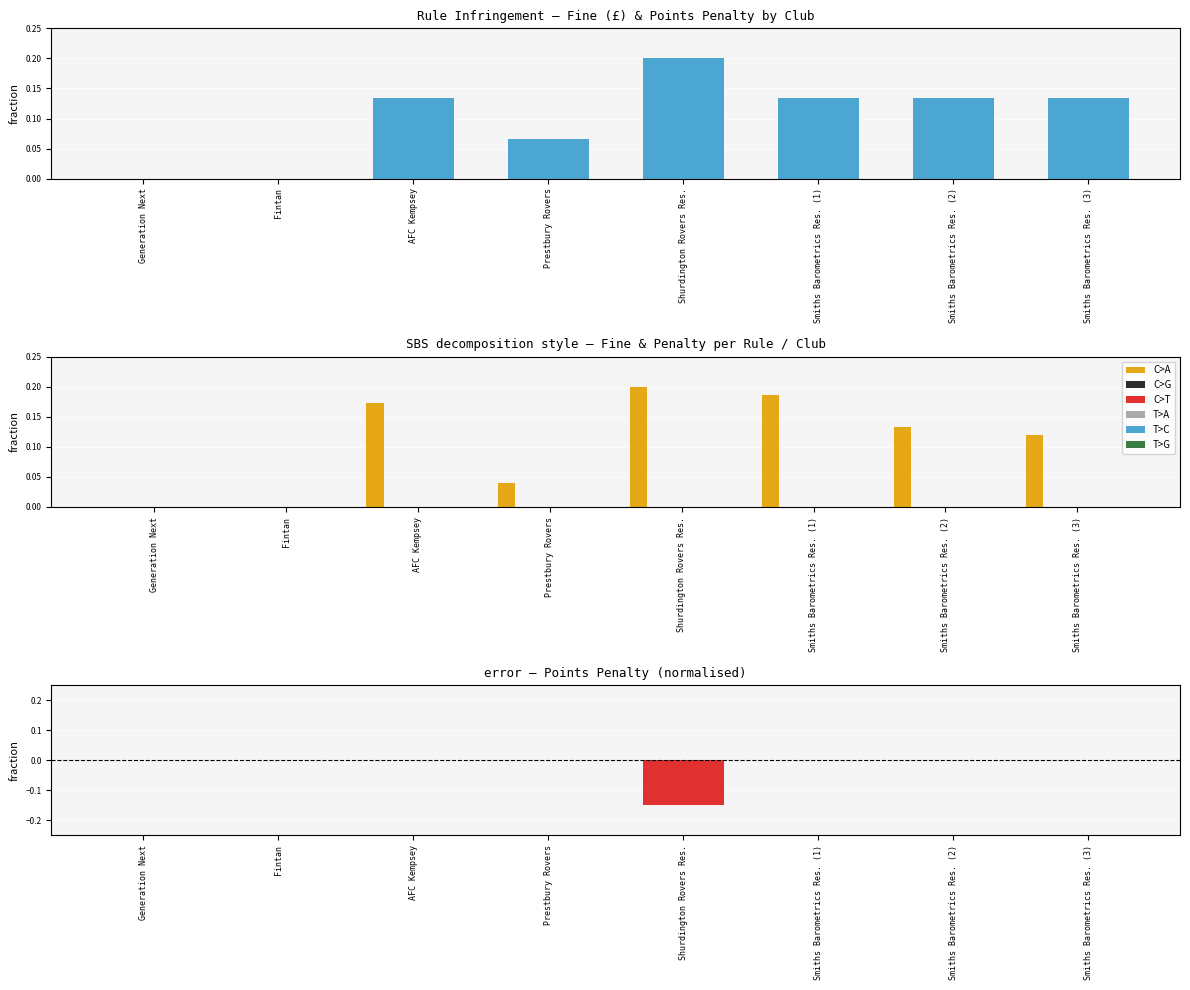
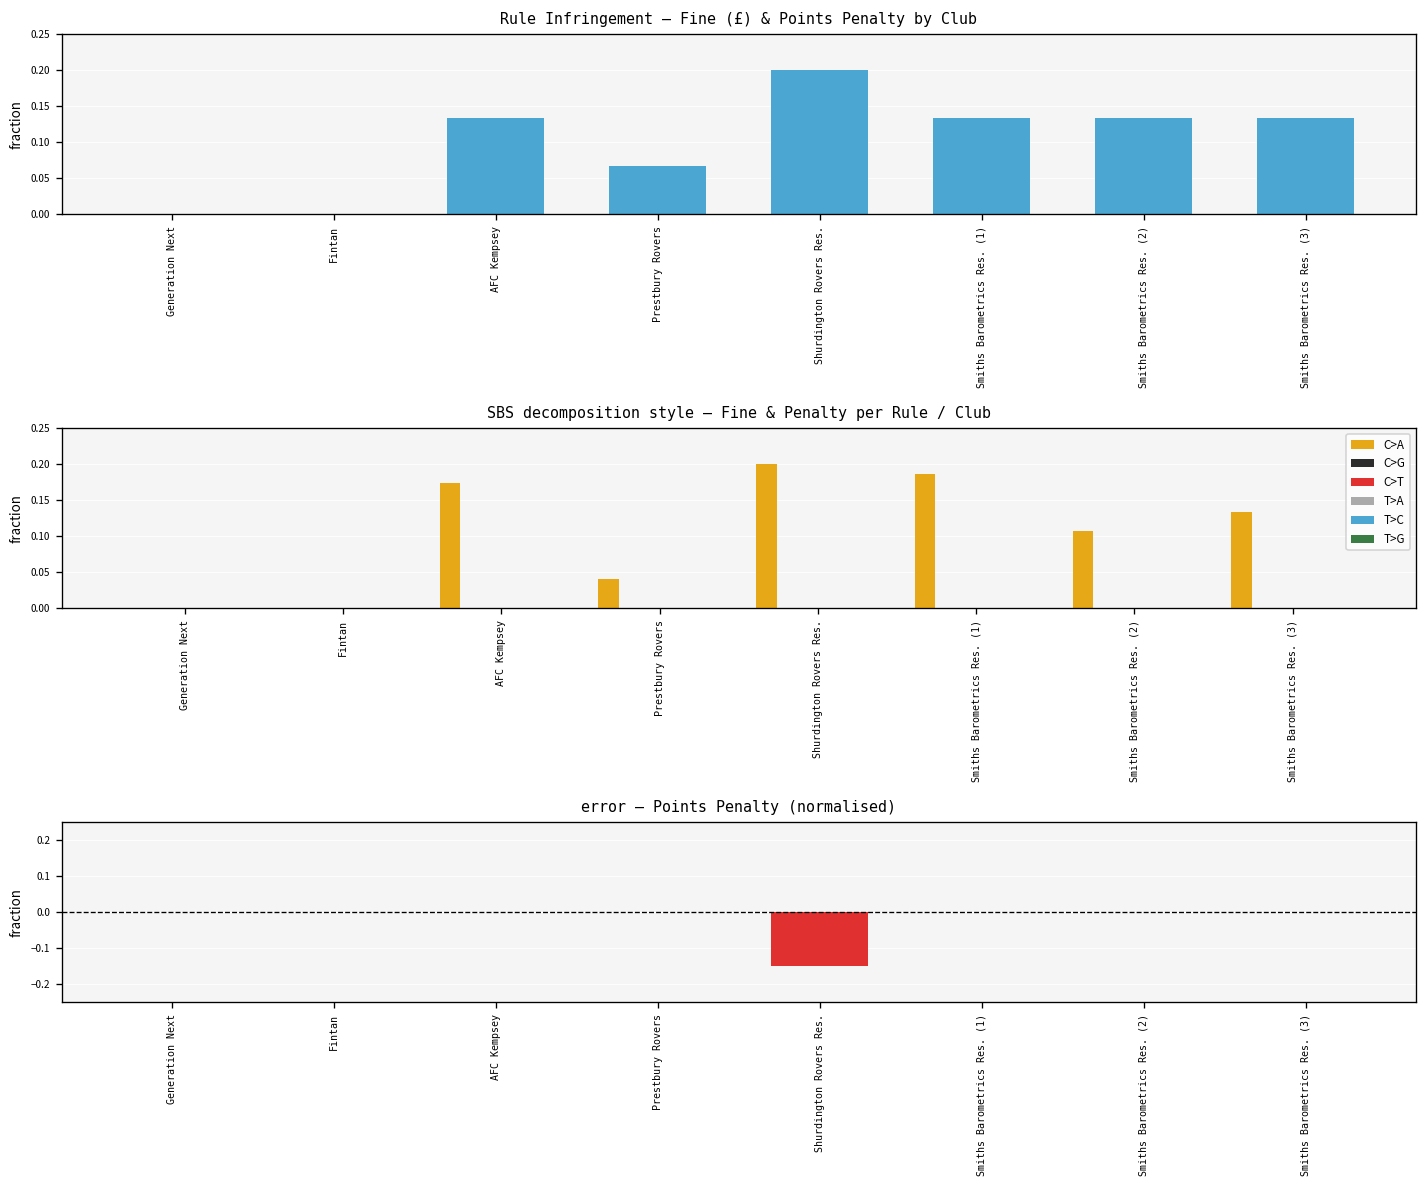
SBS decomposition style — Fine & Penalty per Rule / Club, C>A, Smiths Barometrics Res. (2): 0.13 -> 0.11
SBS decomposition style — Fine & Penalty per Rule / Club, C>A, Smiths Barometrics Res. (3): 0.12 -> 0.13
